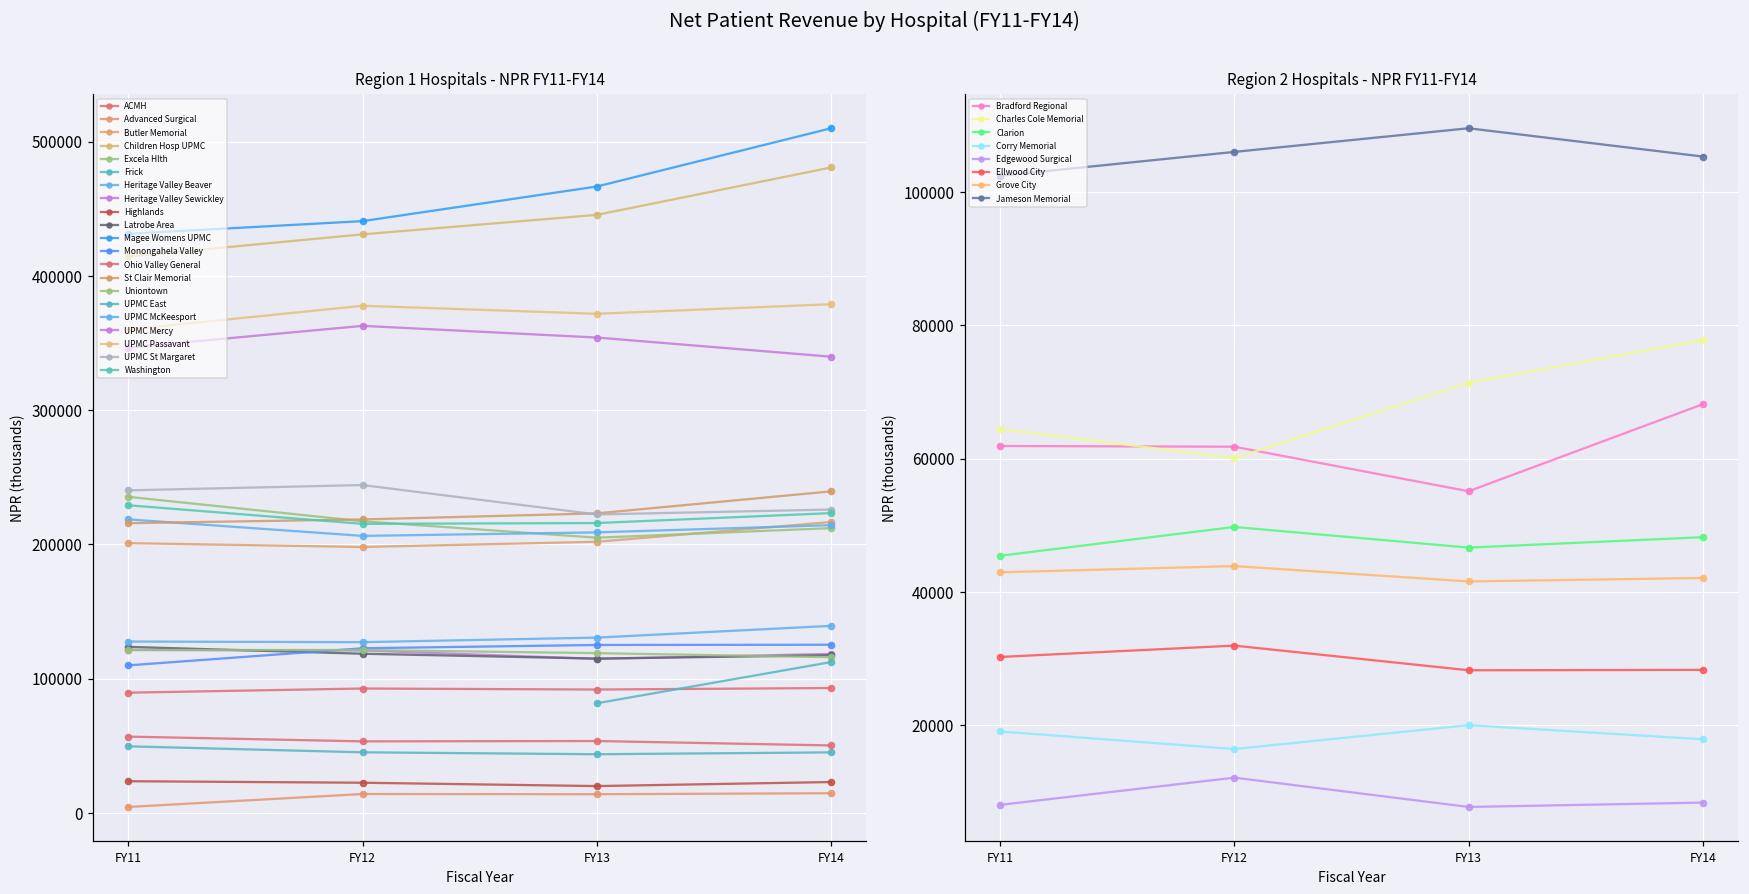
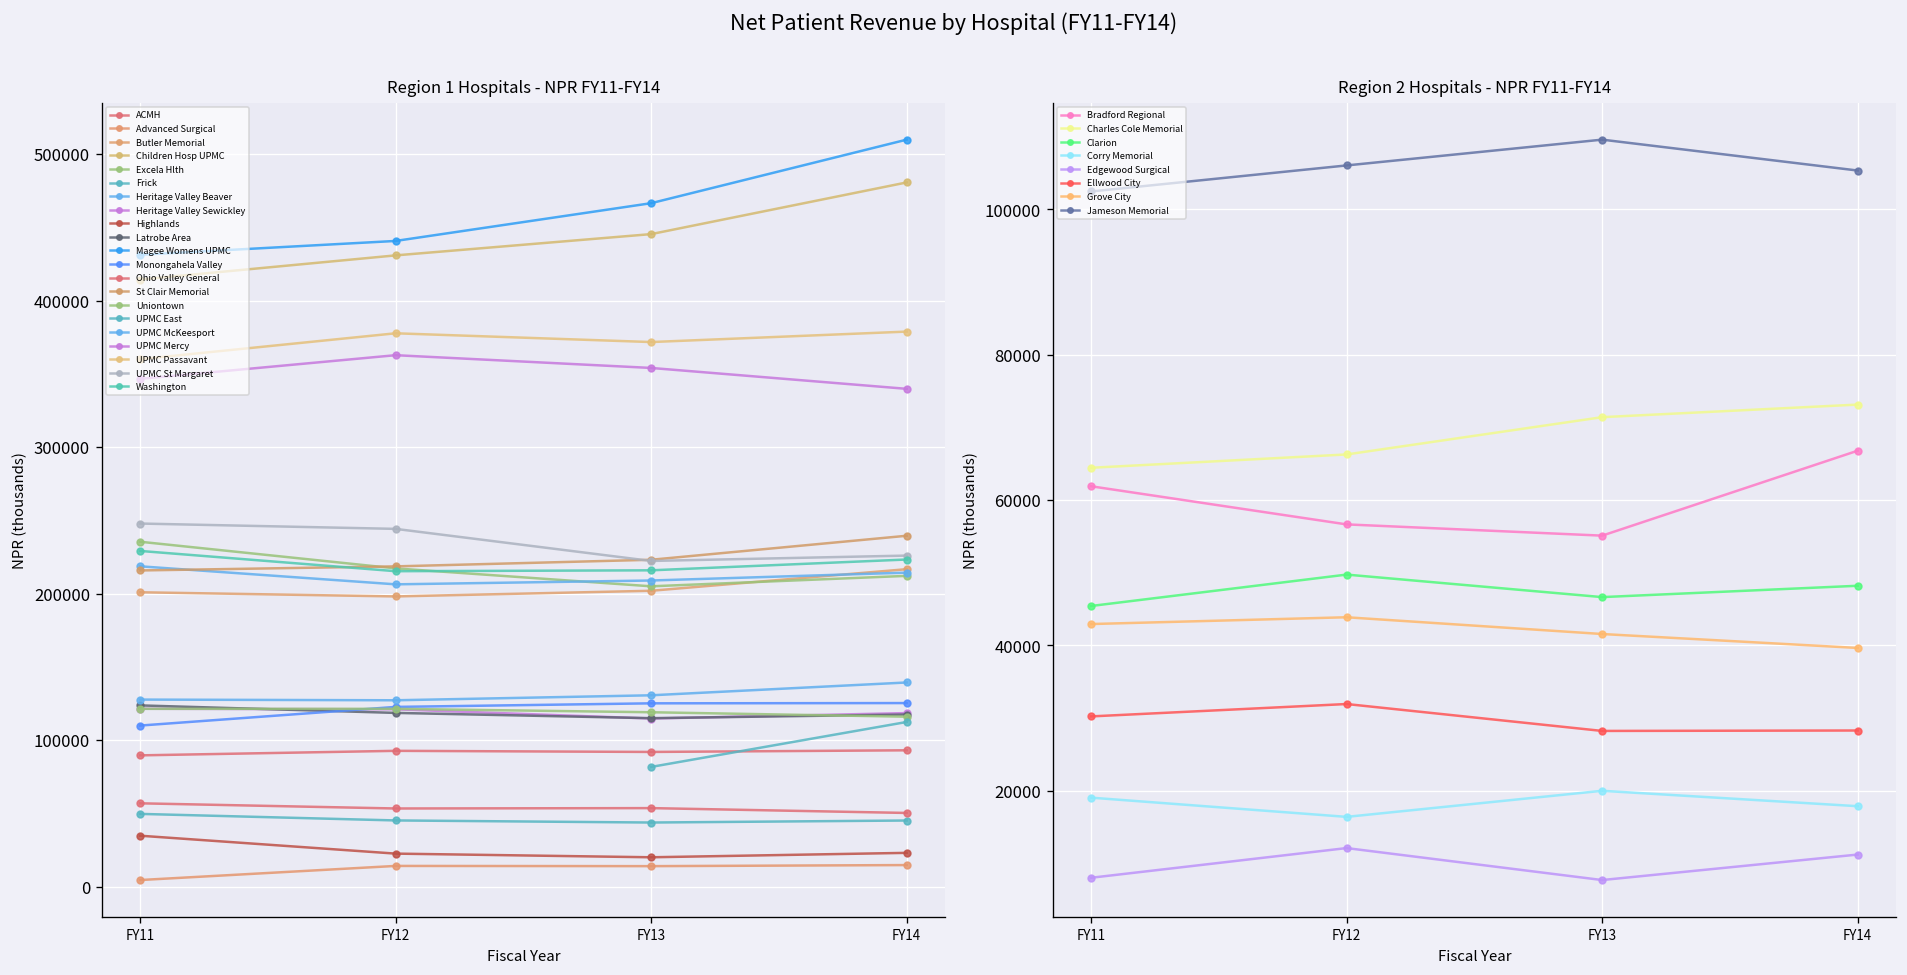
Region 1 Hospitals - NPR FY11-FY14, Highlands, FY11: 24000 -> 35000
Region 1 Hospitals - NPR FY11-FY14, UPMC St Margaret, FY11: 240000 -> 248000
Region 2 Hospitals - NPR FY11-FY14, Bradford Regional, FY12: 62000 -> 57000
Region 2 Hospitals - NPR FY11-FY14, Charles Cole Memorial, FY12: 60000 -> 66000
Region 2 Hospitals - NPR FY11-FY14, Bradford Regional, FY14: 68000 -> 67000
Region 2 Hospitals - NPR FY11-FY14, Charles Cole Memorial, FY14: 78000 -> 73000
Region 2 Hospitals - NPR FY11-FY14, Edgewood Surgical, FY14: 8000 -> 11000
Region 2 Hospitals - NPR FY11-FY14, Grove City, FY14: 42000 -> 40000
